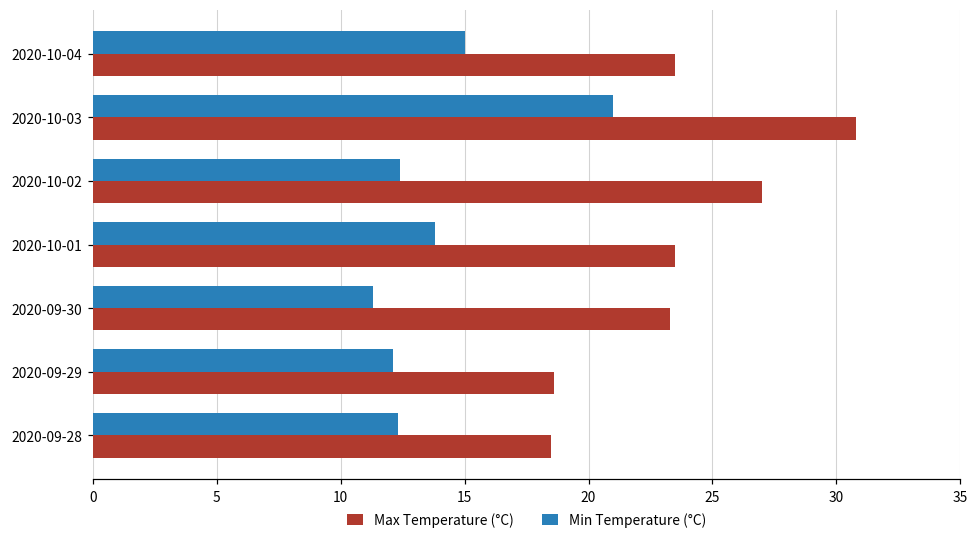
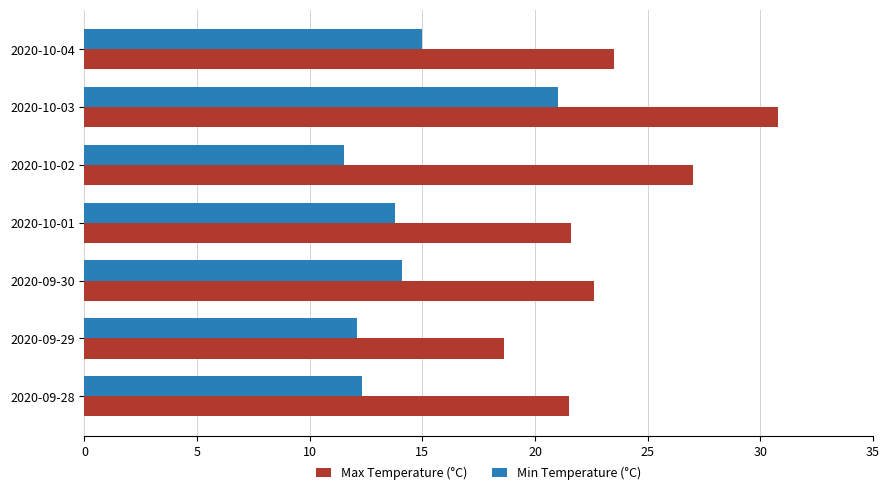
Min Temperature (°C), 2020-10-02: 12.4 -> 11.5
Max Temperature (°C), 2020-10-01: 23.5 -> 21.6
Min Temperature (°C), 2020-09-30: 11.3 -> 14.1
Max Temperature (°C), 2020-09-30: 23.3 -> 22.6
Max Temperature (°C), 2020-09-28: 18.5 -> 21.5
